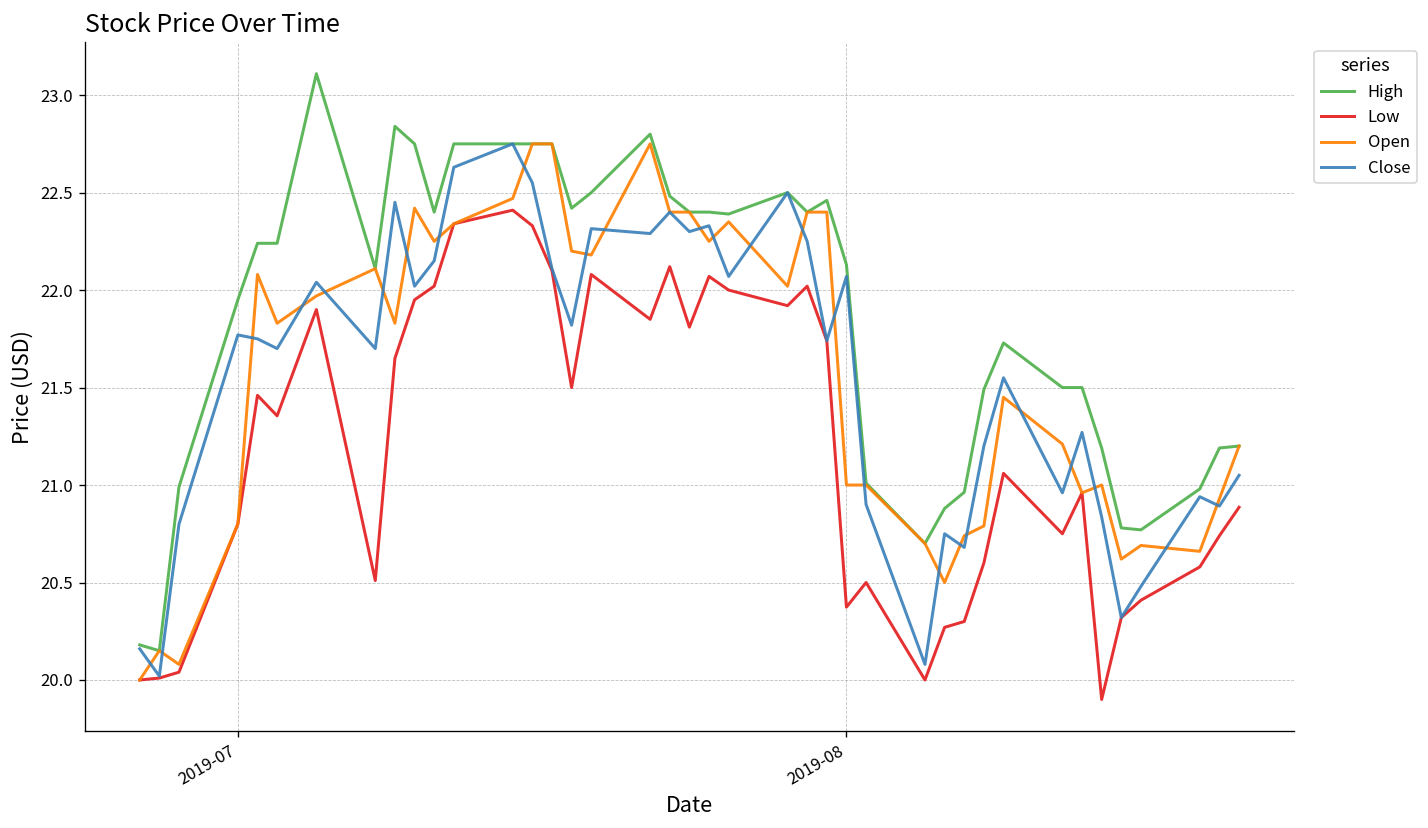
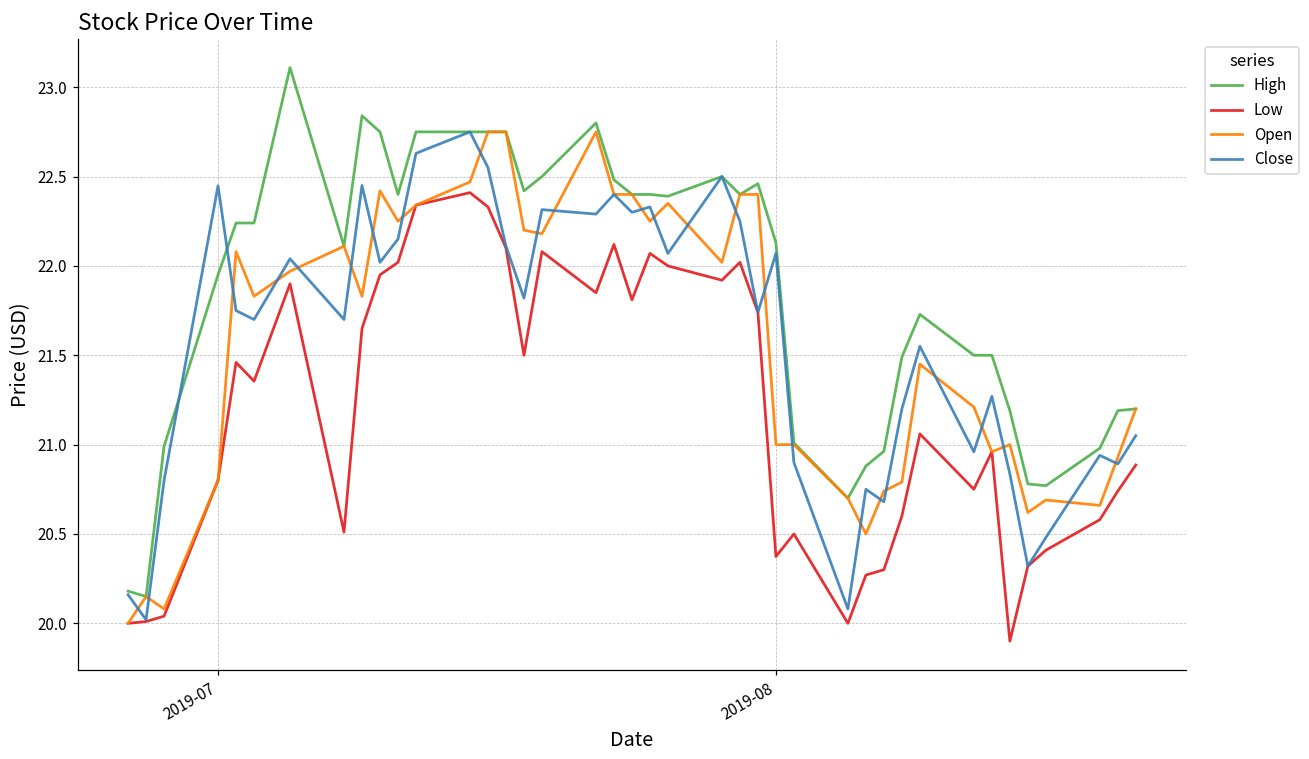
Close, 2019-07: 21.77 -> 22.45
